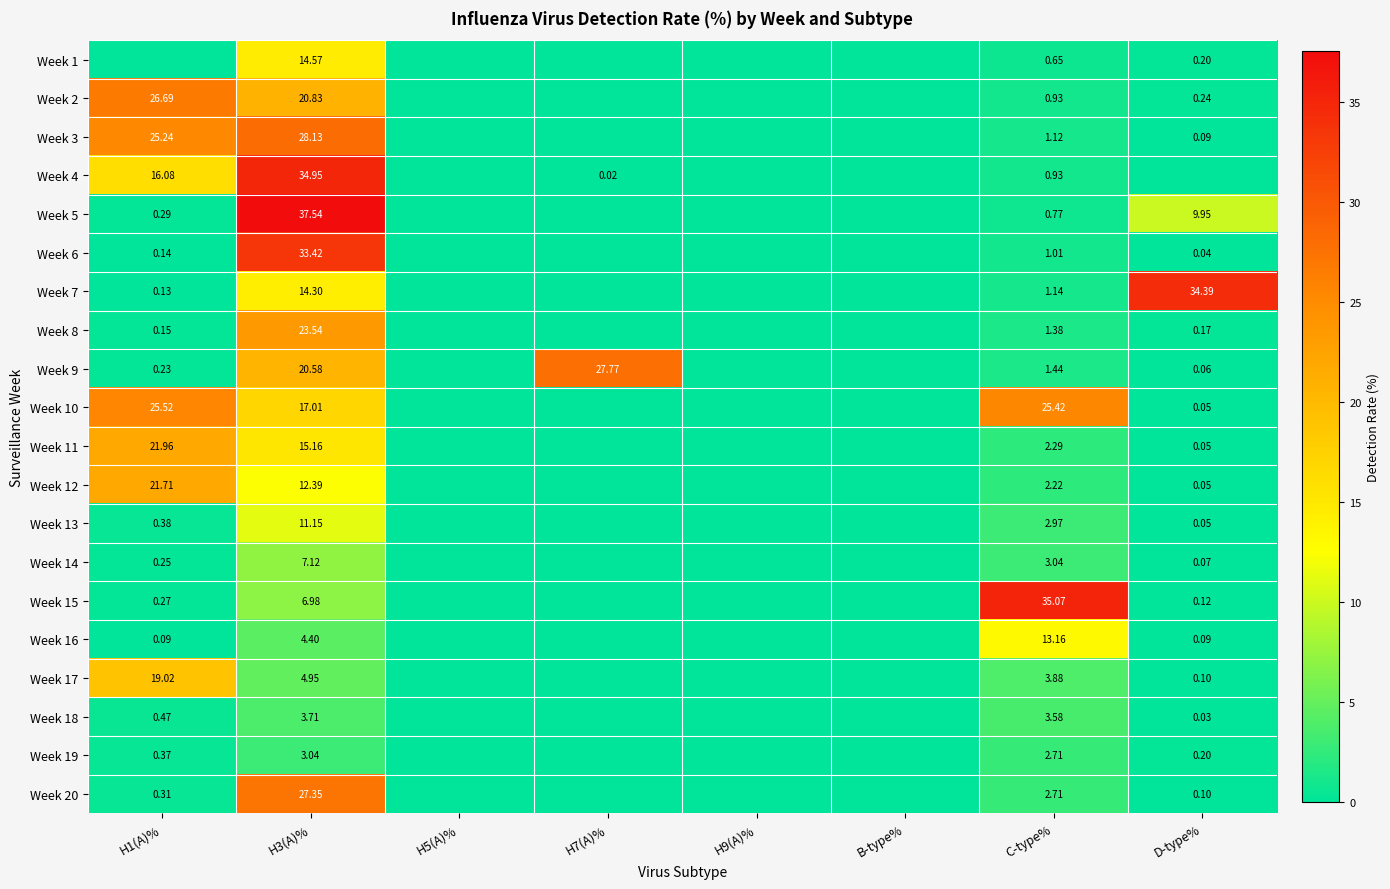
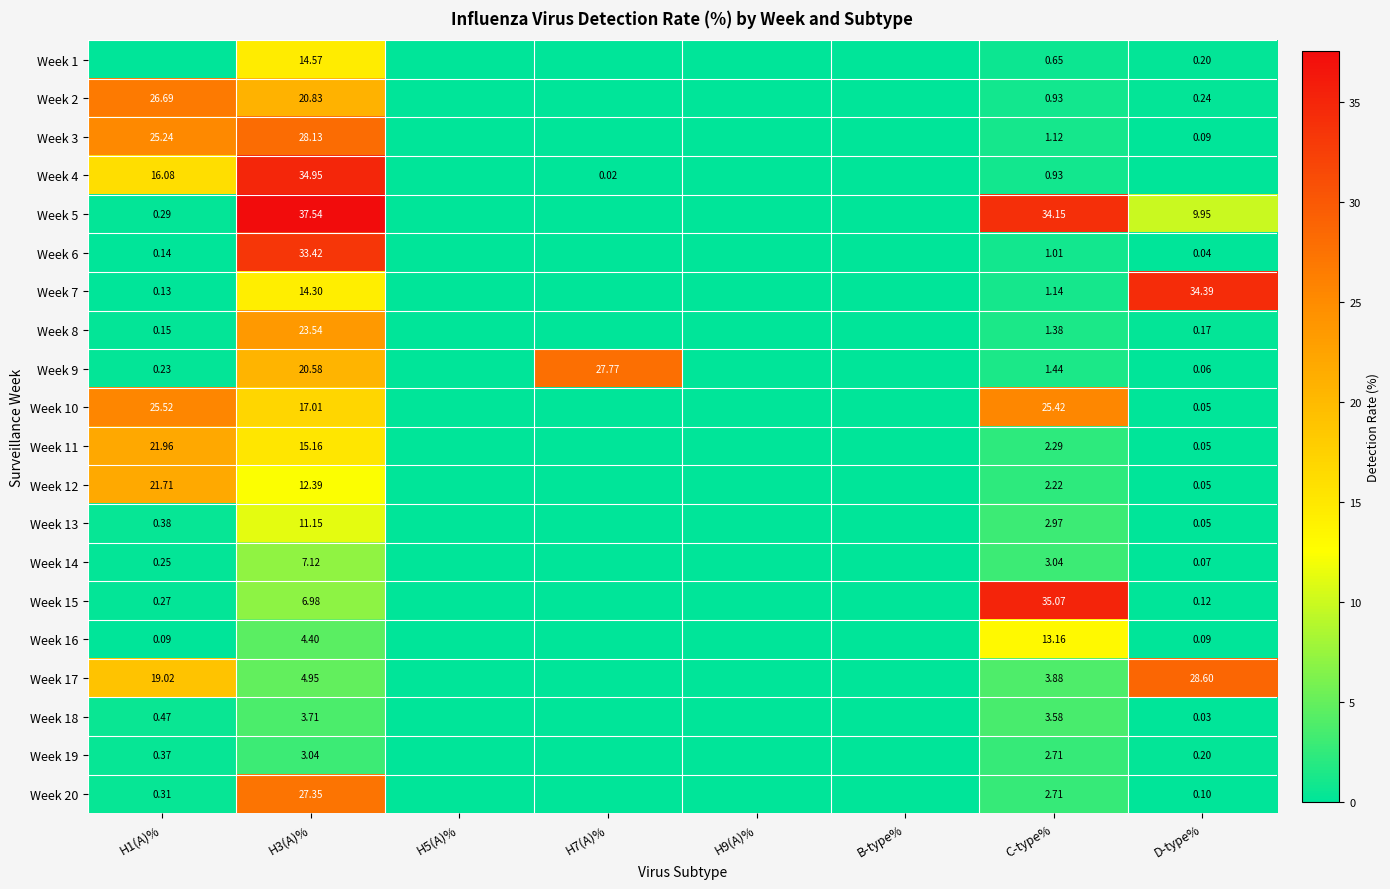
Week 5, C-type%: 0.77 -> 34.15
Week 17, D-type%: 0.10 -> 28.60
